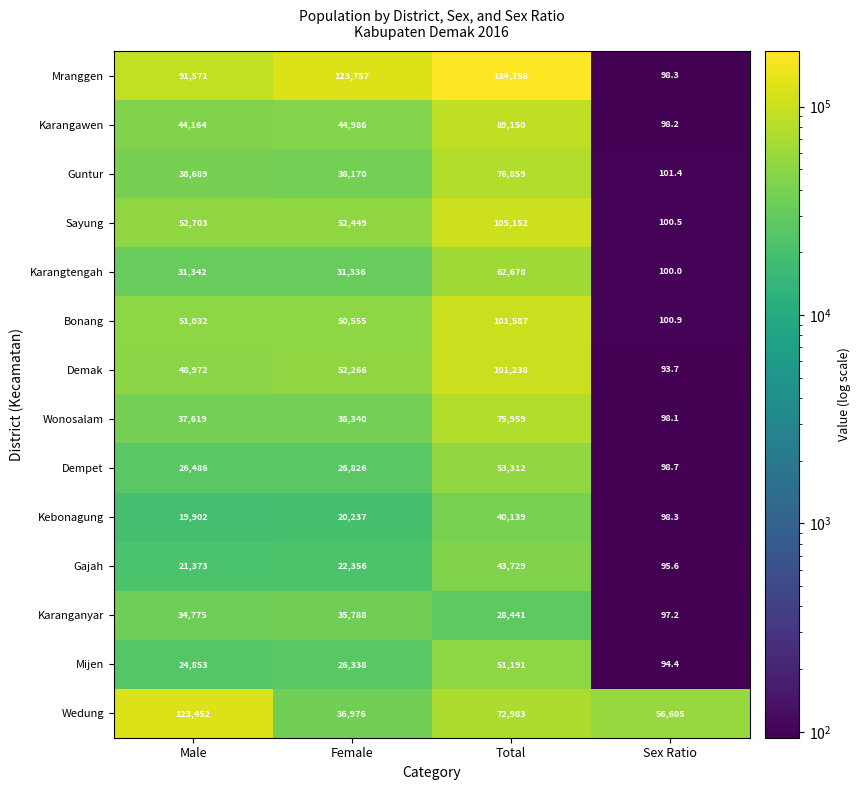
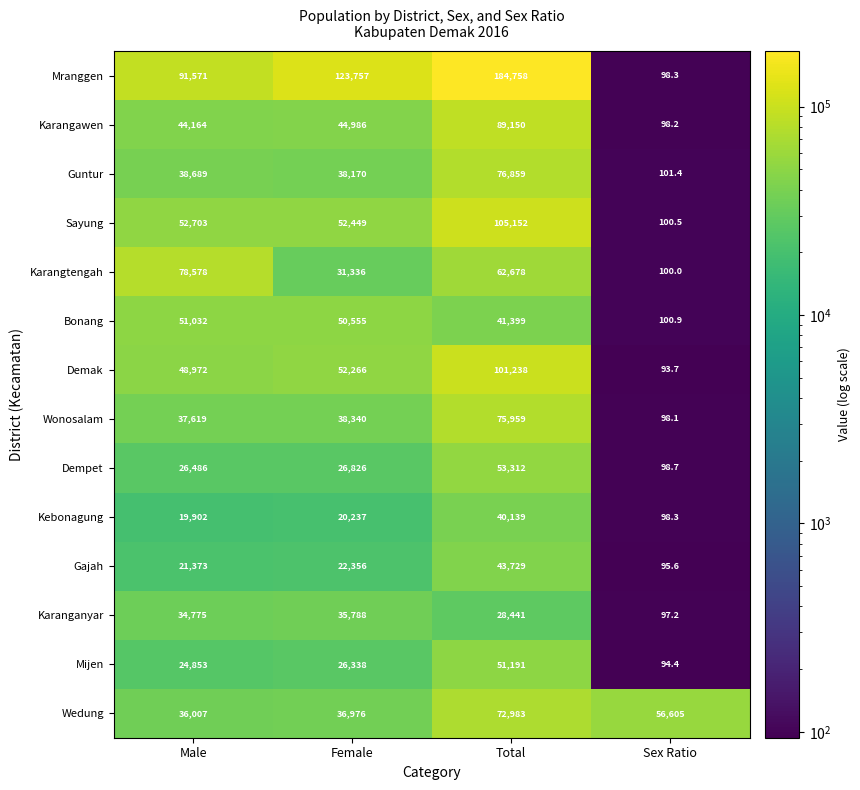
Karangtengah, Male: 31,342 -> 78,578
Bonang, Total: 101,587 -> 41,399
Wedung, Male: 123,452 -> 36,007
